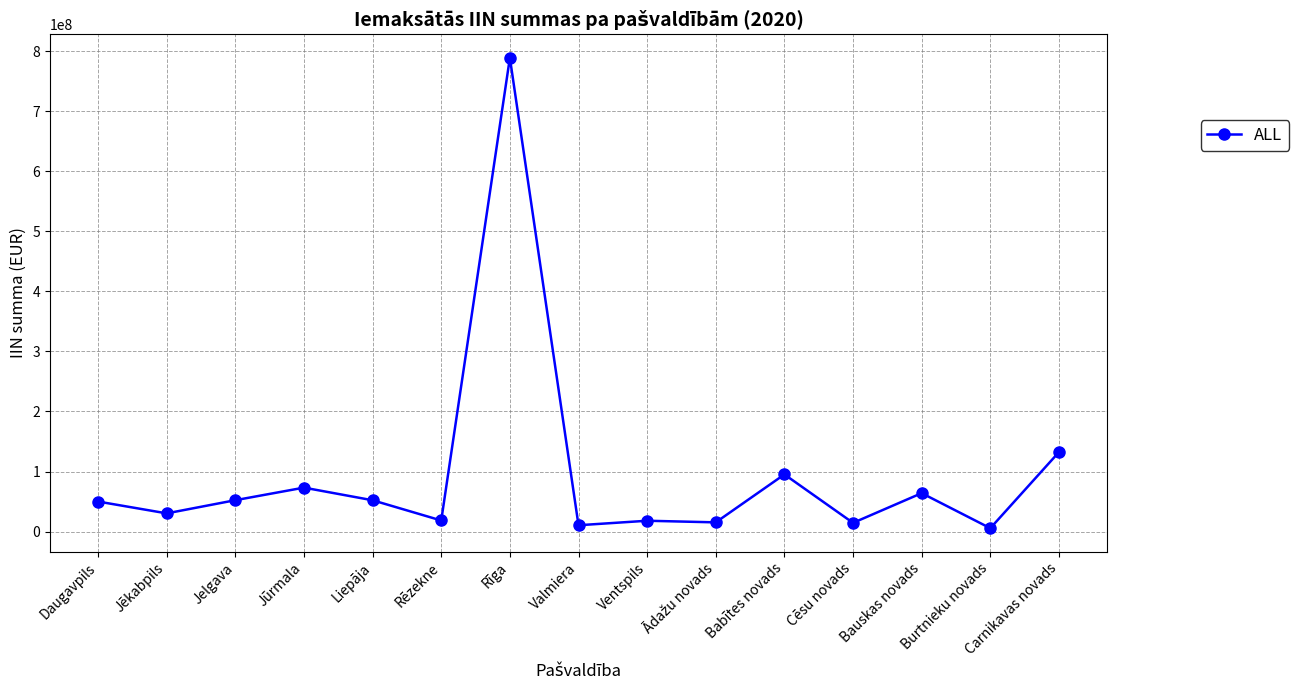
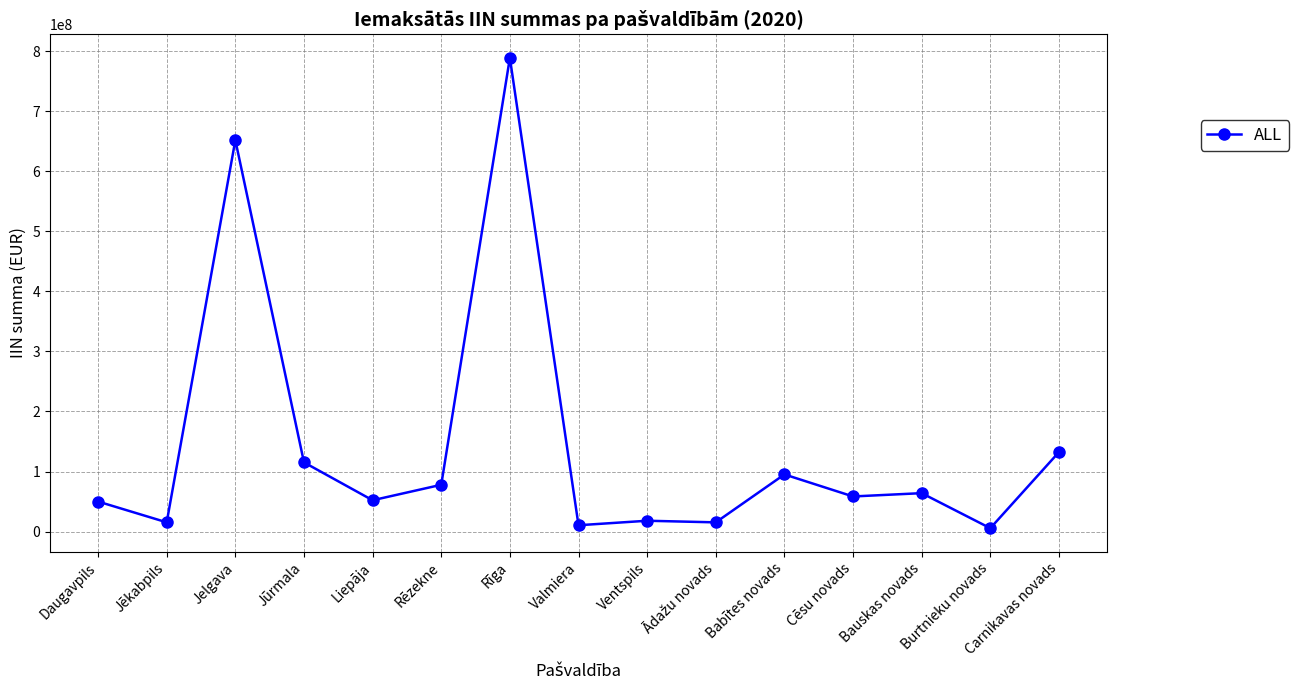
Jēkabpils: 30000000 -> 20000000
Jelgava: 50000000 -> 650000000
Jūrmala: 70000000 -> 120000000
Rēzekne: 20000000 -> 80000000
Cēsu novads: 10000000 -> 60000000
